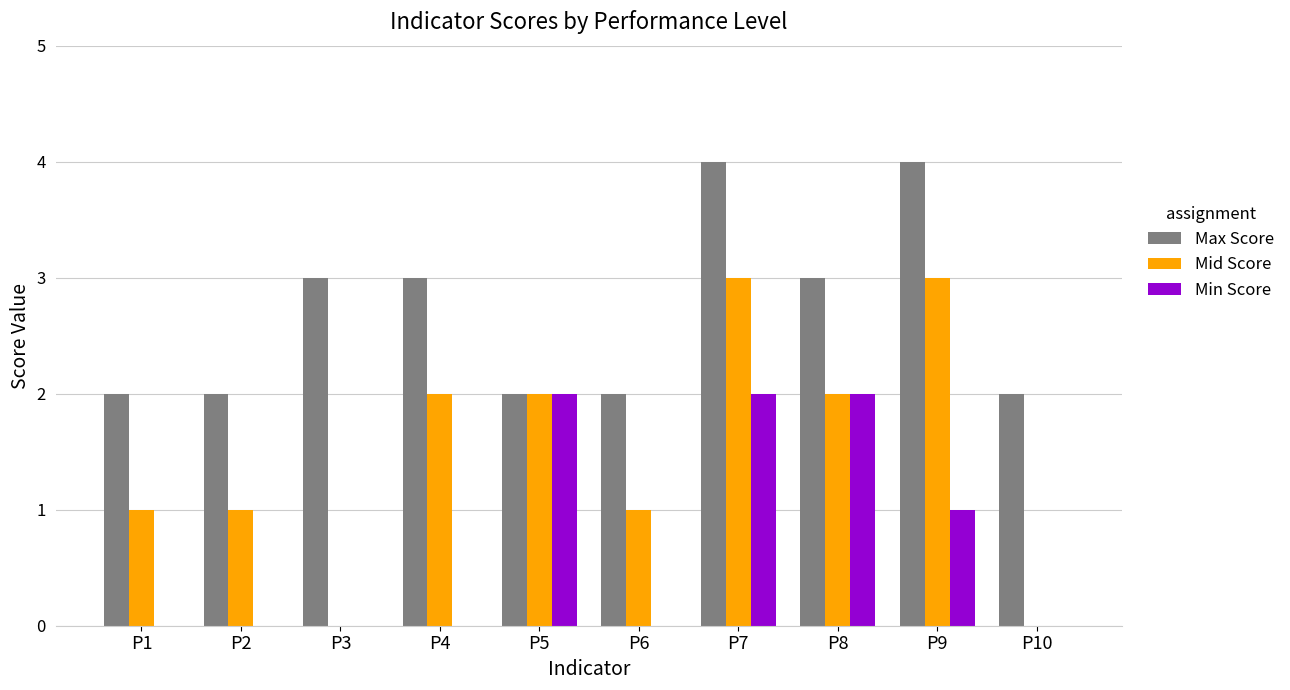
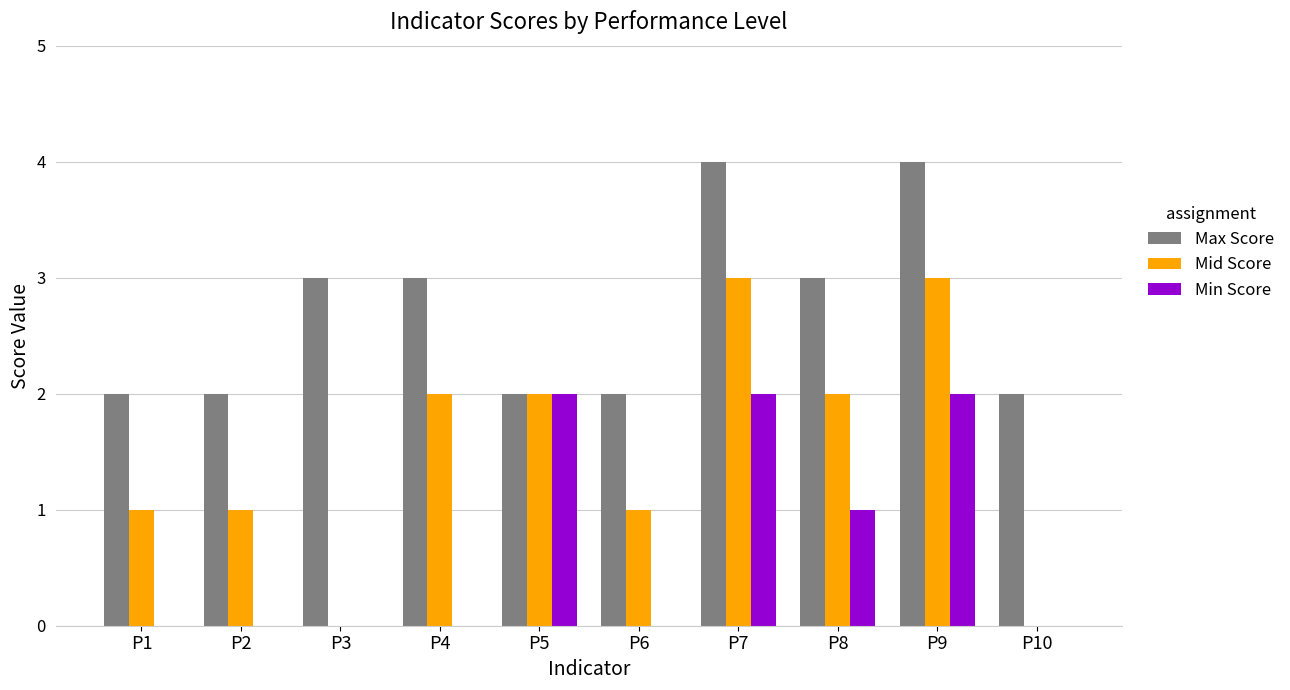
Min Score, P8: 2 -> 1
Min Score, P9: 1 -> 2
